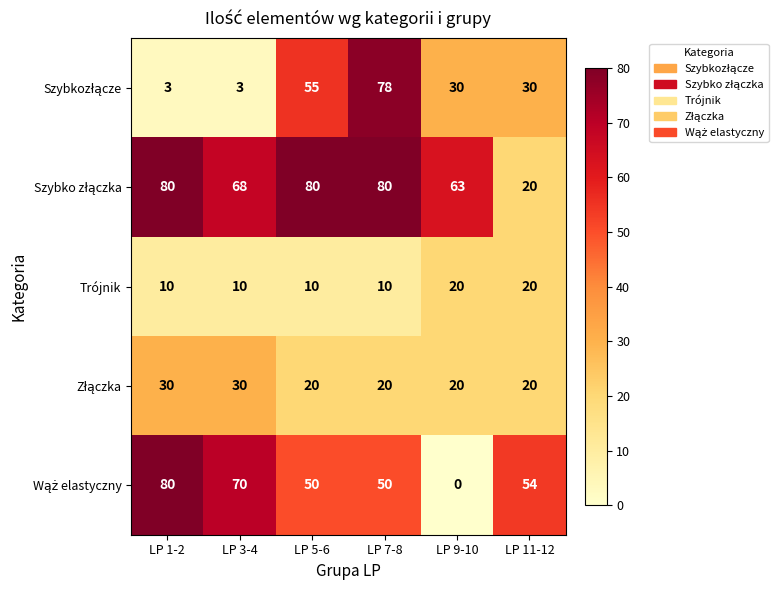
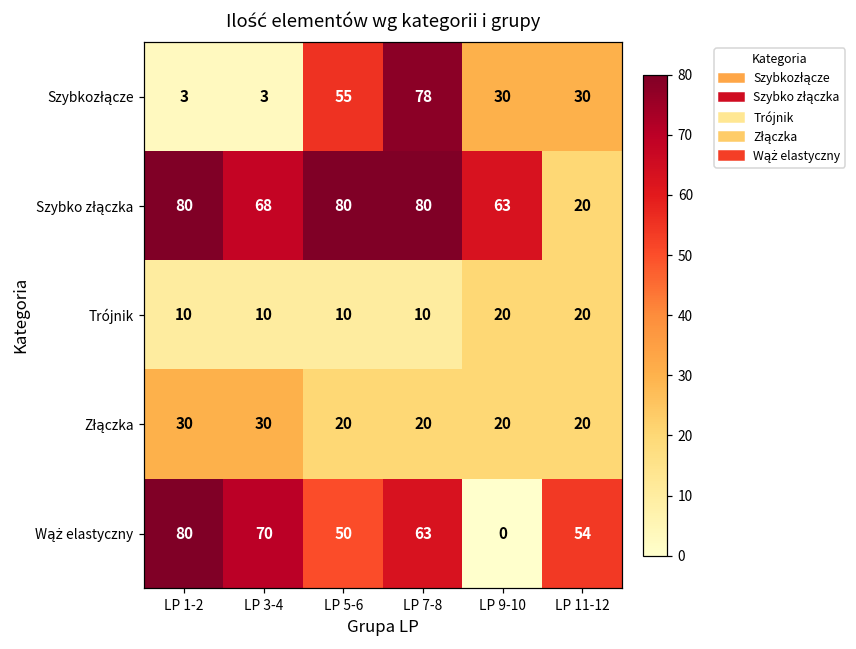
Wąż elastyczny, LP 7-8: 50 -> 63
